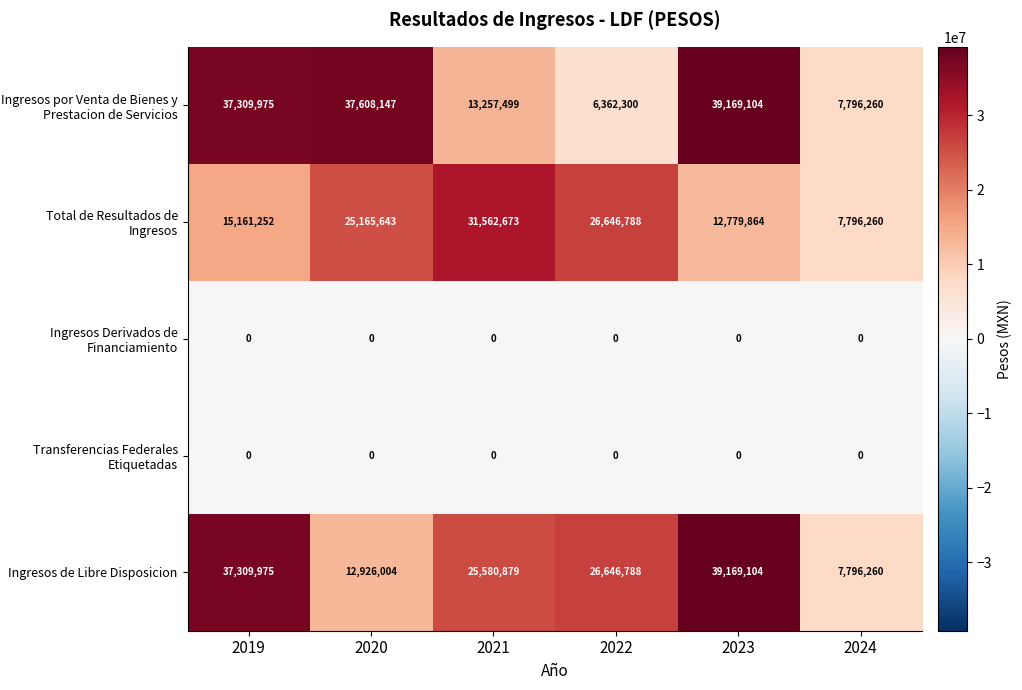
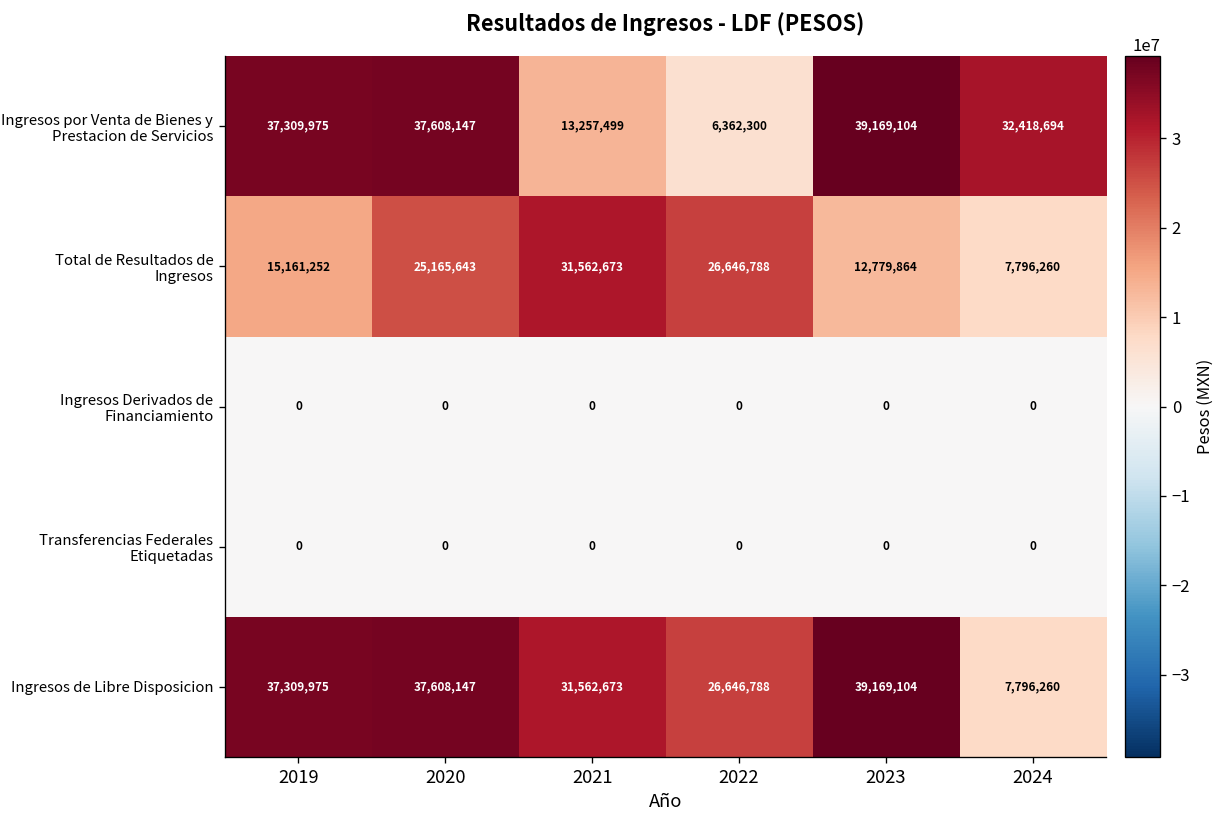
Ingresos por Venta de Bienes y Prestacion de Servicios, 2024: 7,796,260 -> 32,418,694
Ingresos de Libre Disposicion, 2020: 12,926,004 -> 37,608,147
Ingresos de Libre Disposicion, 2021: 25,580,879 -> 31,562,673
